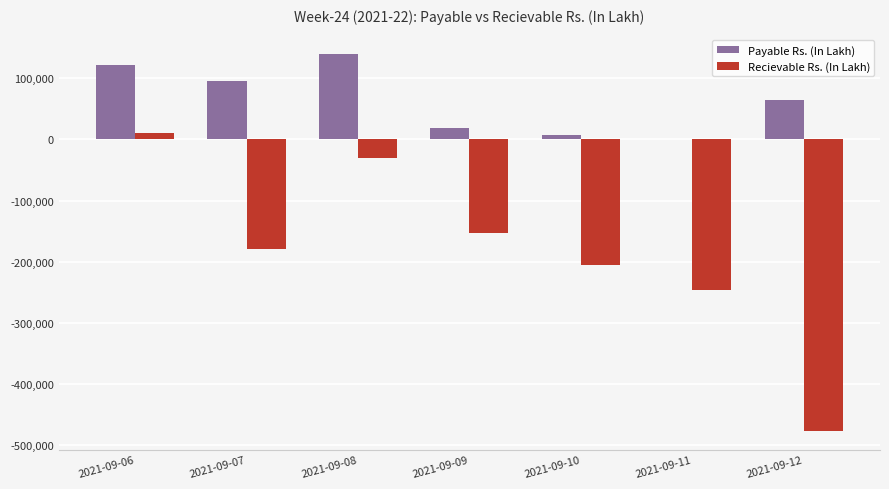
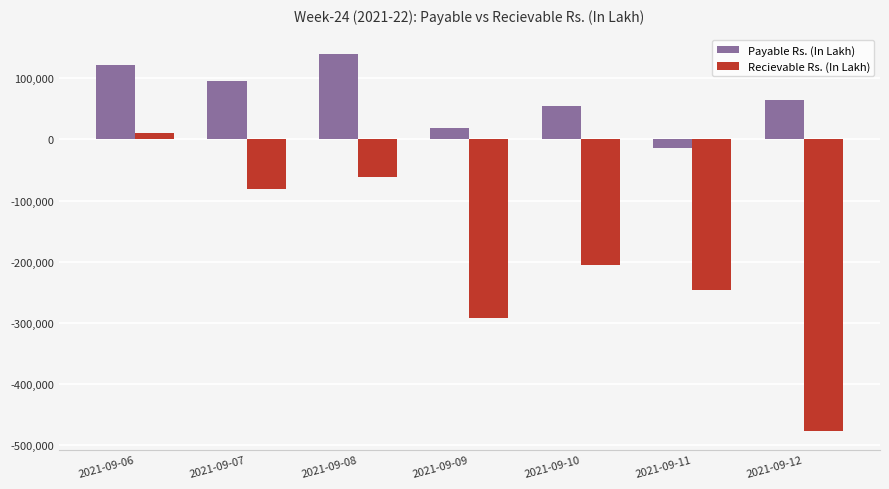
Recievable Rs. (In Lakh), 2021-09-07: -180,000 -> -80,000
Recievable Rs. (In Lakh), 2021-09-08: -30,000 -> -60,000
Recievable Rs. (In Lakh), 2021-09-09: -150,000 -> -290,000
Payable Rs. (In Lakh), 2021-09-10: 10,000 -> 50,000
Payable Rs. (In Lakh), 2021-09-11: 0 -> -10,000
